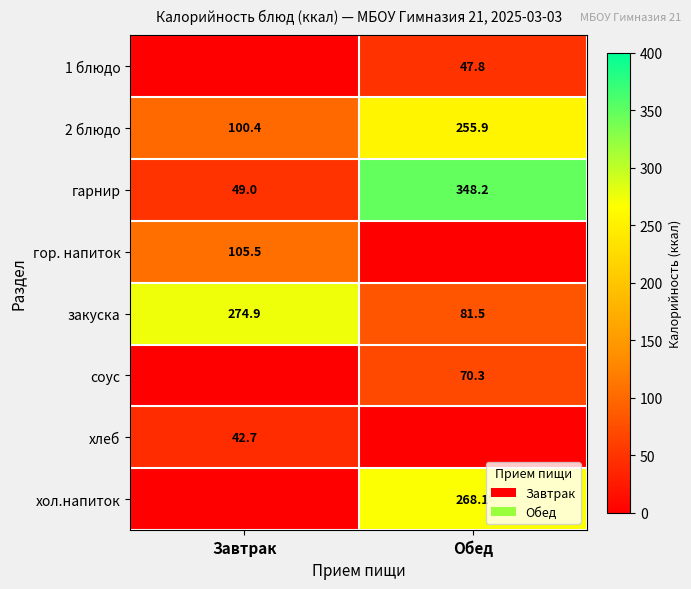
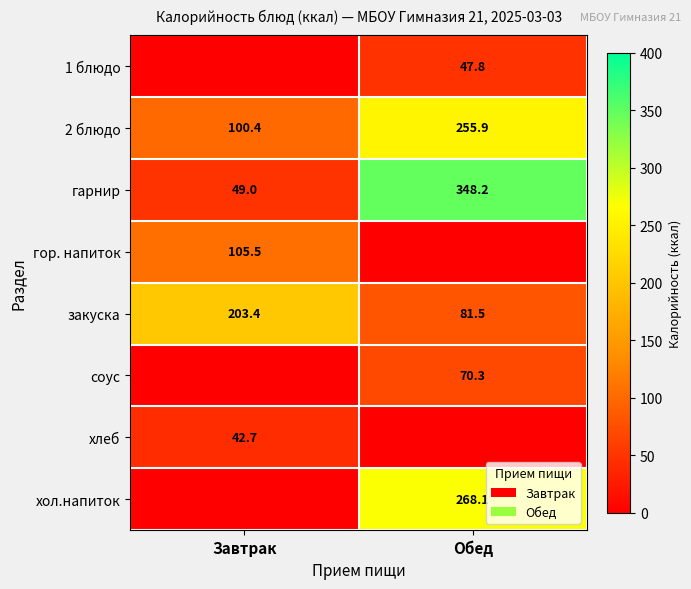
закуска, Завтрак: 274.9 -> 203.4
